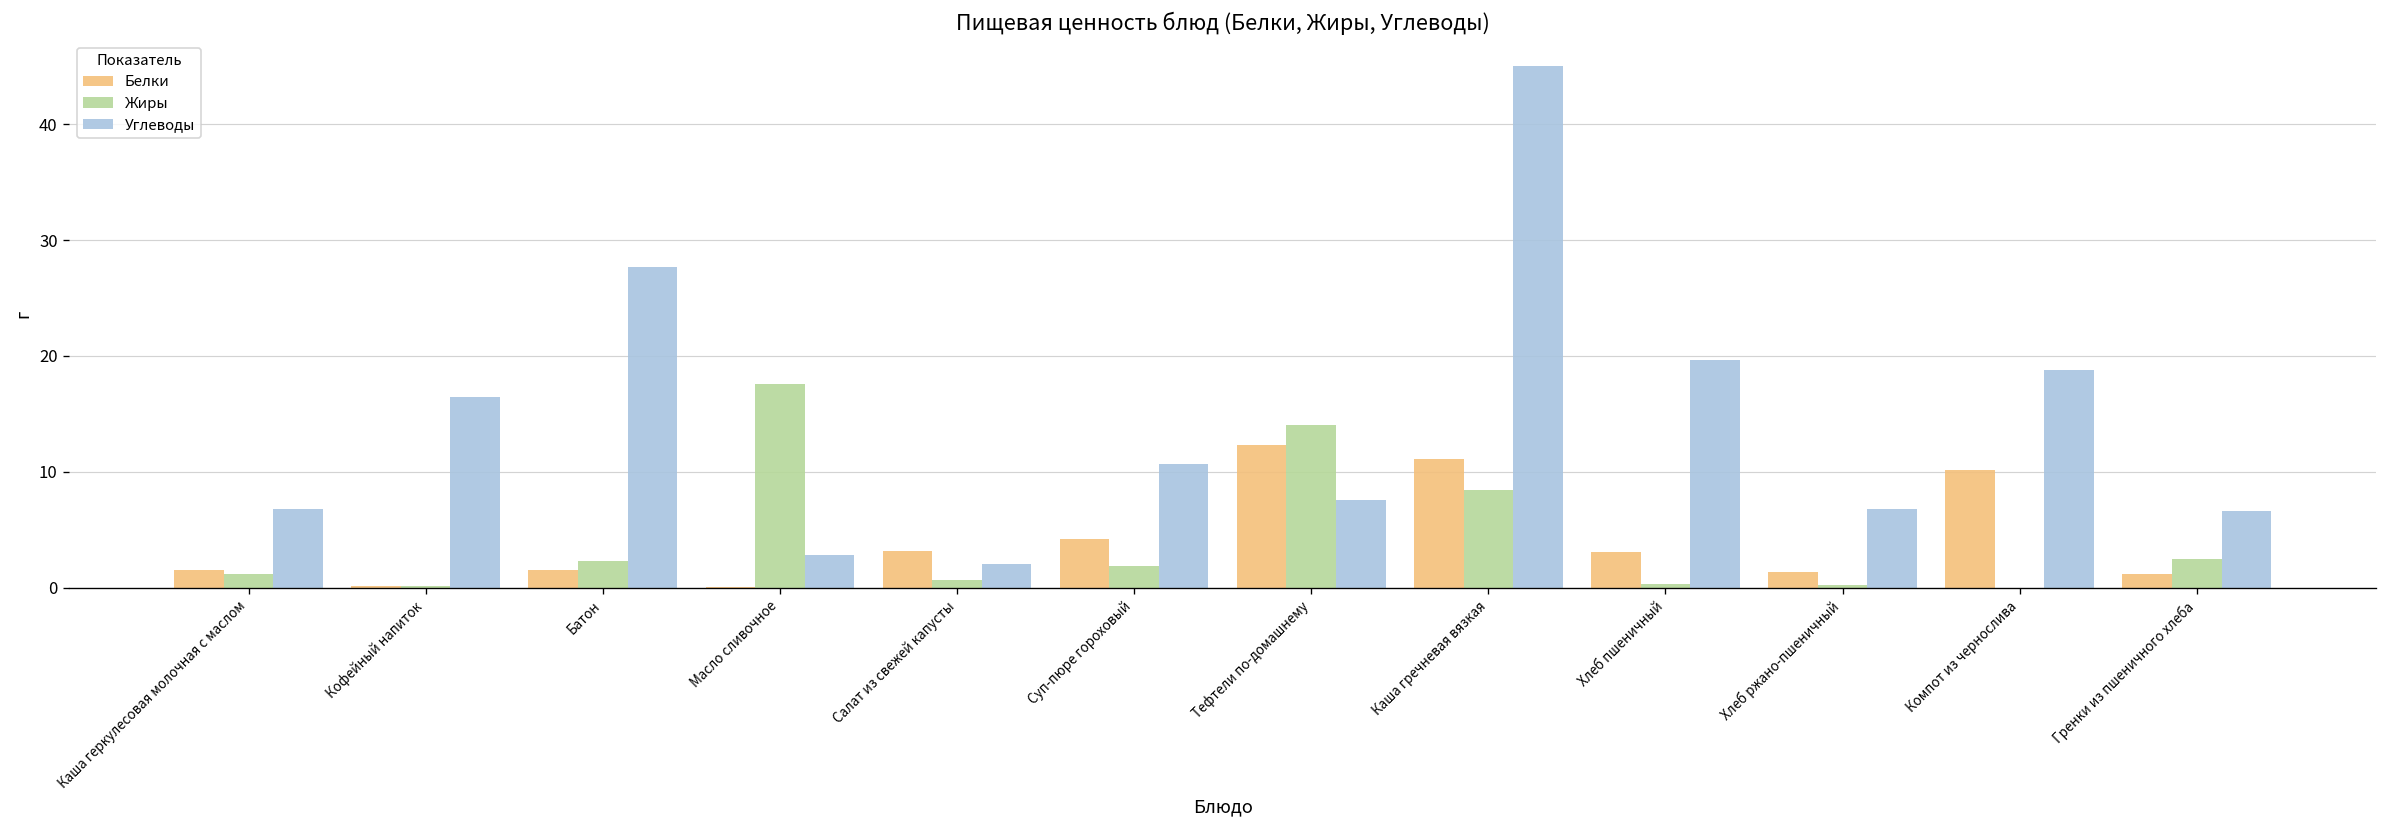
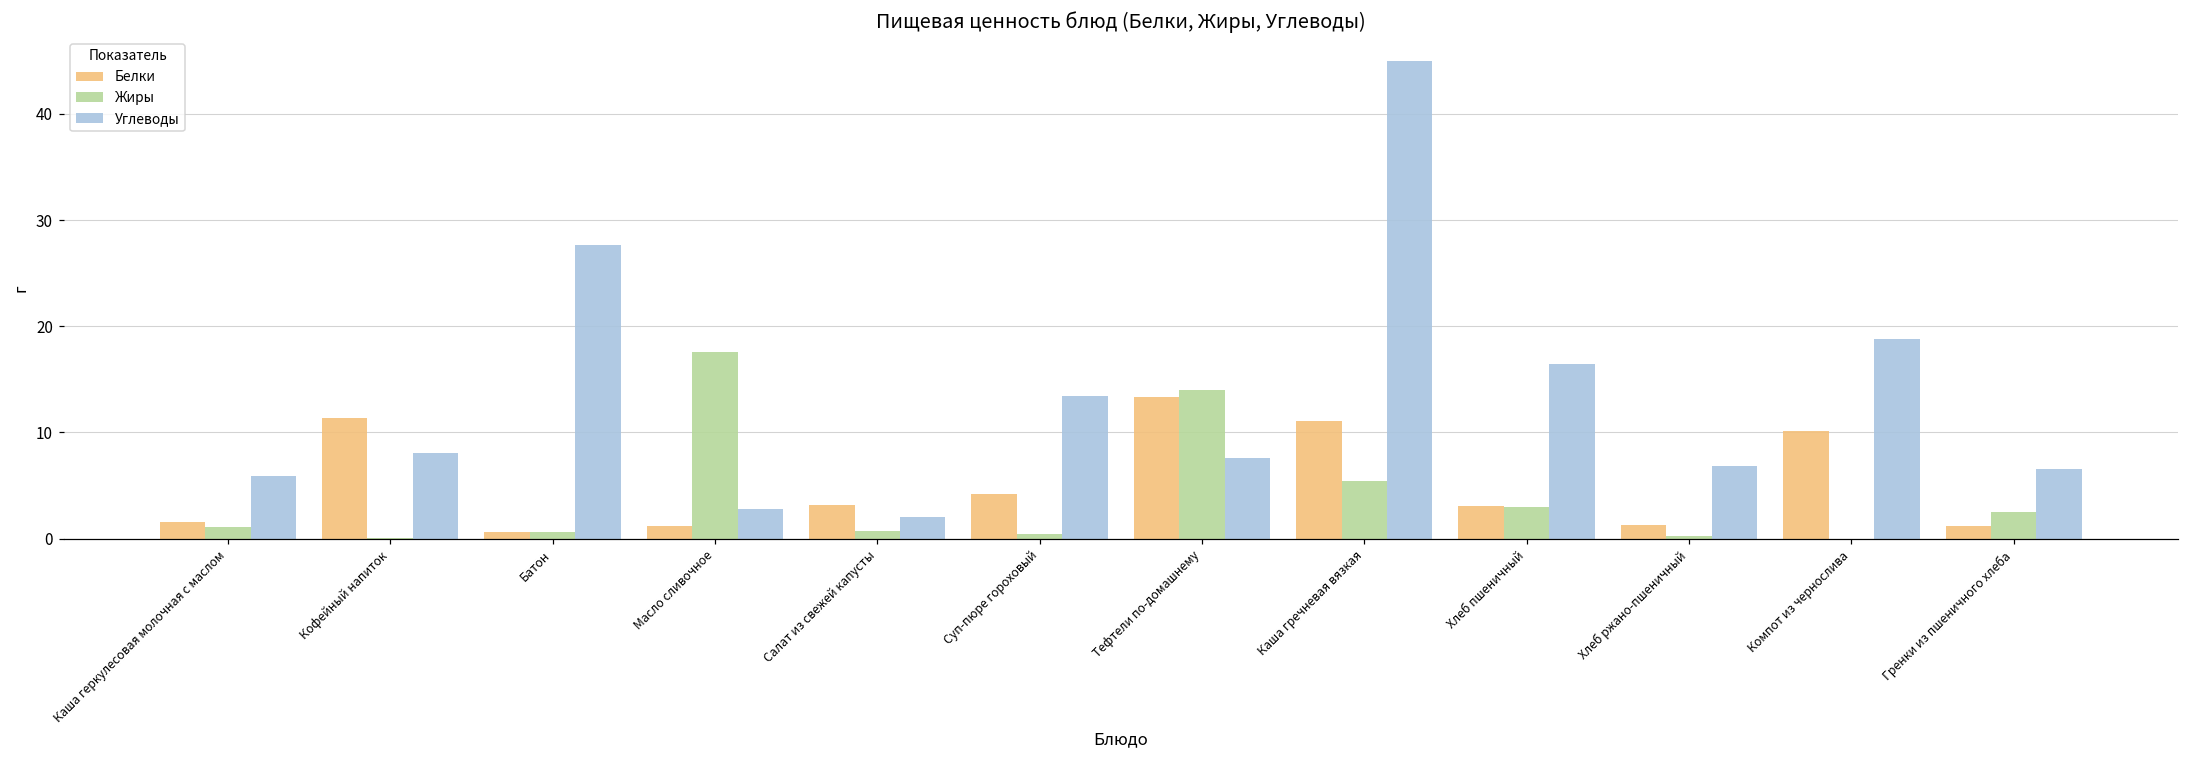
Углеводы, Каша геркулесовая молочная с маслом: 7 -> 6
Белки, Кофейный напиток: 0 -> 11
Углеводы, Кофейный напиток: 16 -> 8
Белки, Батон: 2 -> 1
Жиры, Батон: 2 -> 1
Белки, Масло сливочное: 0 -> 1
Жиры, Суп-пюре гороховый: 2 -> 0
Углеводы, Суп-пюре гороховый: 11 -> 13
Белки, Тефтели по-домашнему: 12 -> 13
Жиры, Каша гречневая вязкая: 8 -> 5
Жиры, Хлеб пшеничный: 0 -> 3
Углеводы, Хлеб пшеничный: 20 -> 16
